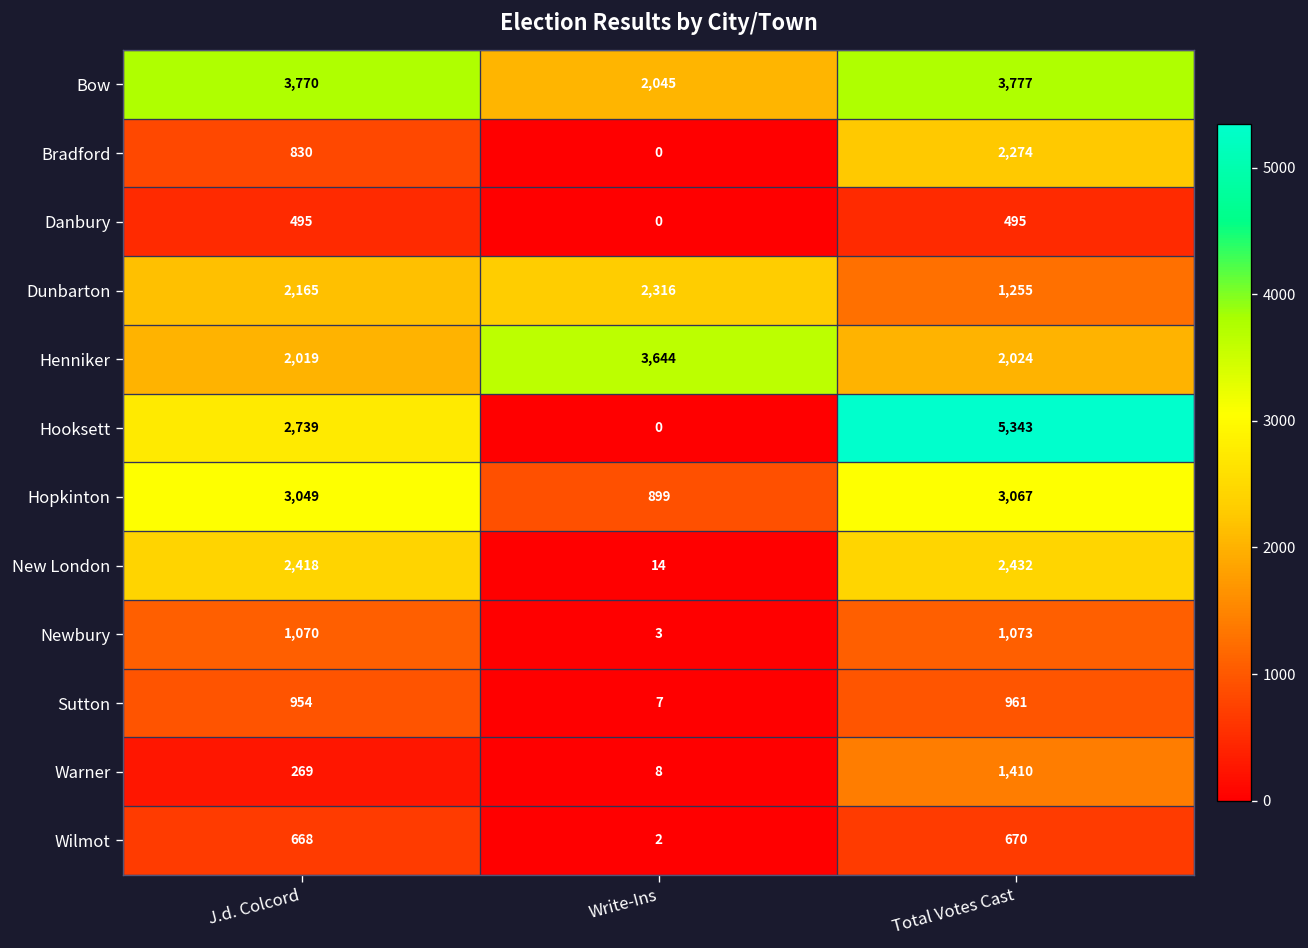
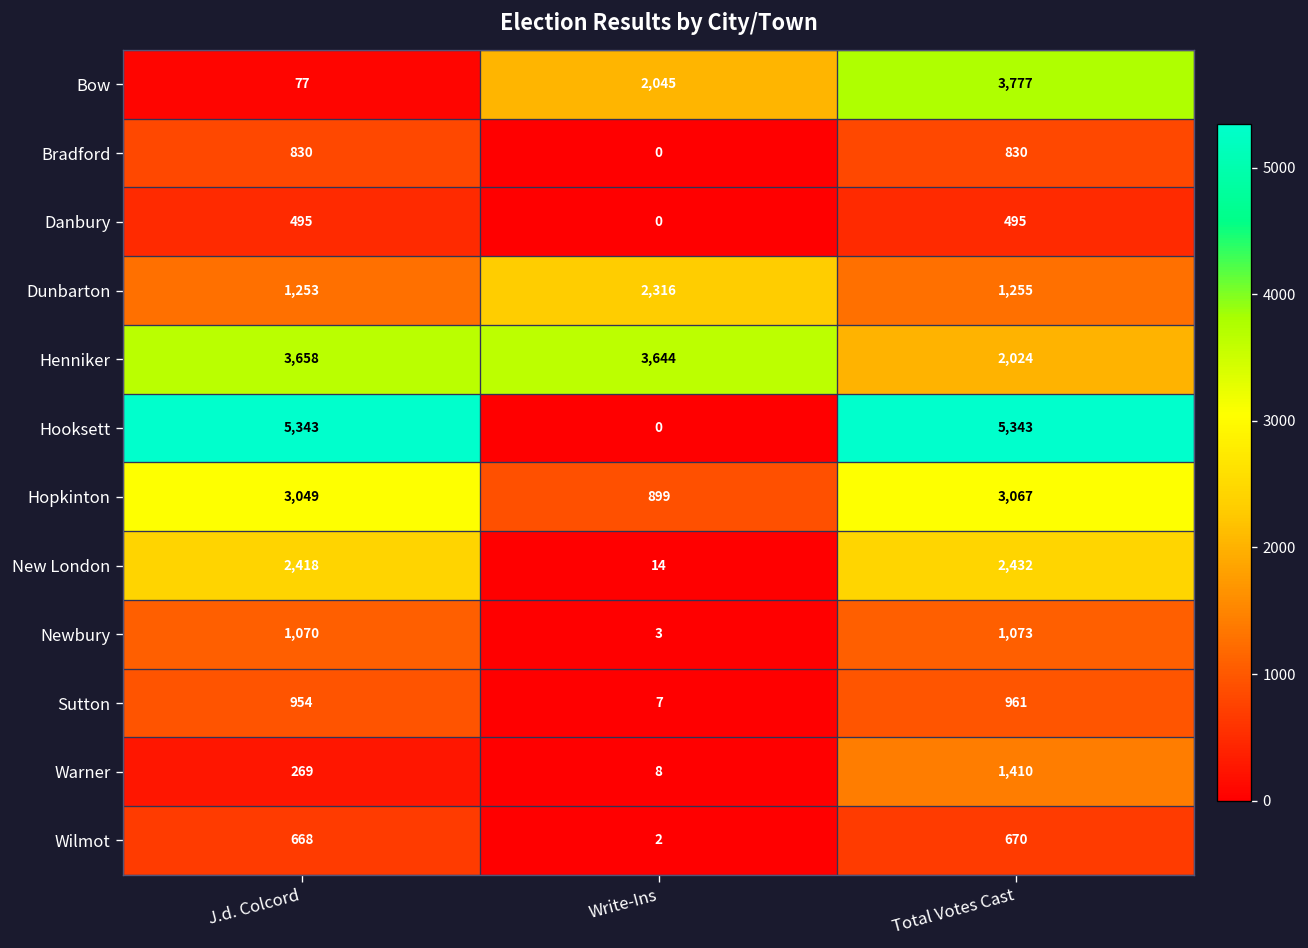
Bow, J.d. Colcord: 3,770 -> 77
Bradford, Total Votes Cast: 2,274 -> 830
Dunbarton, J.d. Colcord: 2,165 -> 1,253
Henniker, J.d. Colcord: 2,019 -> 3,658
Hooksett, J.d. Colcord: 2,739 -> 5,343
